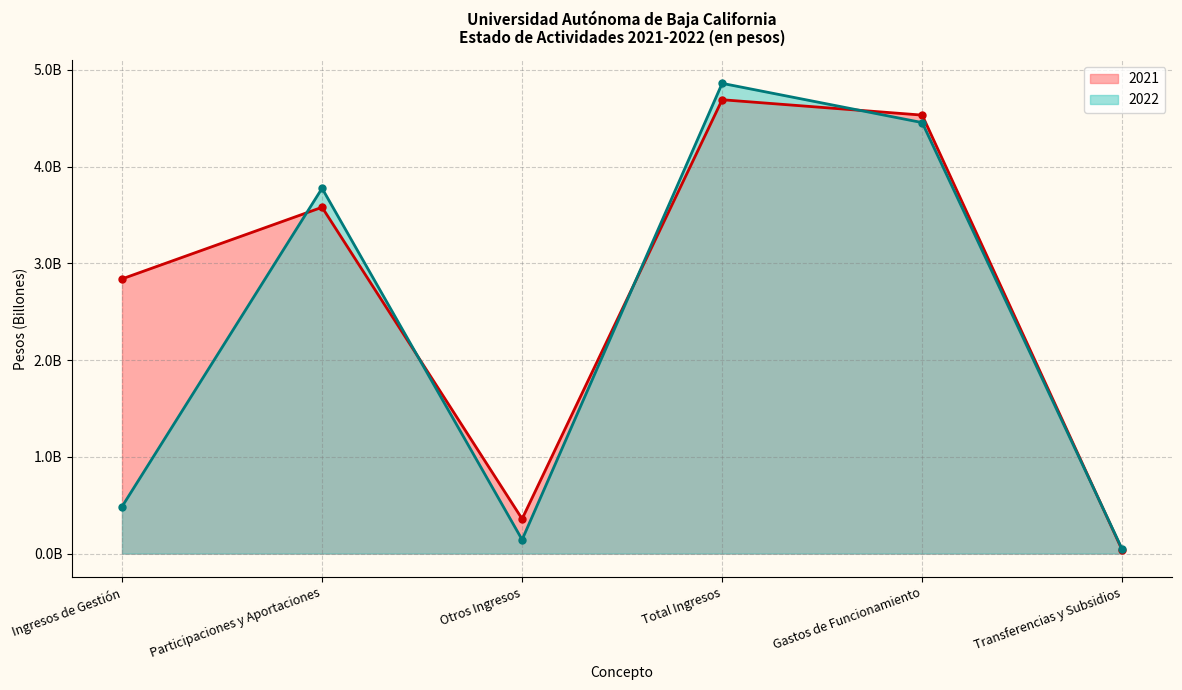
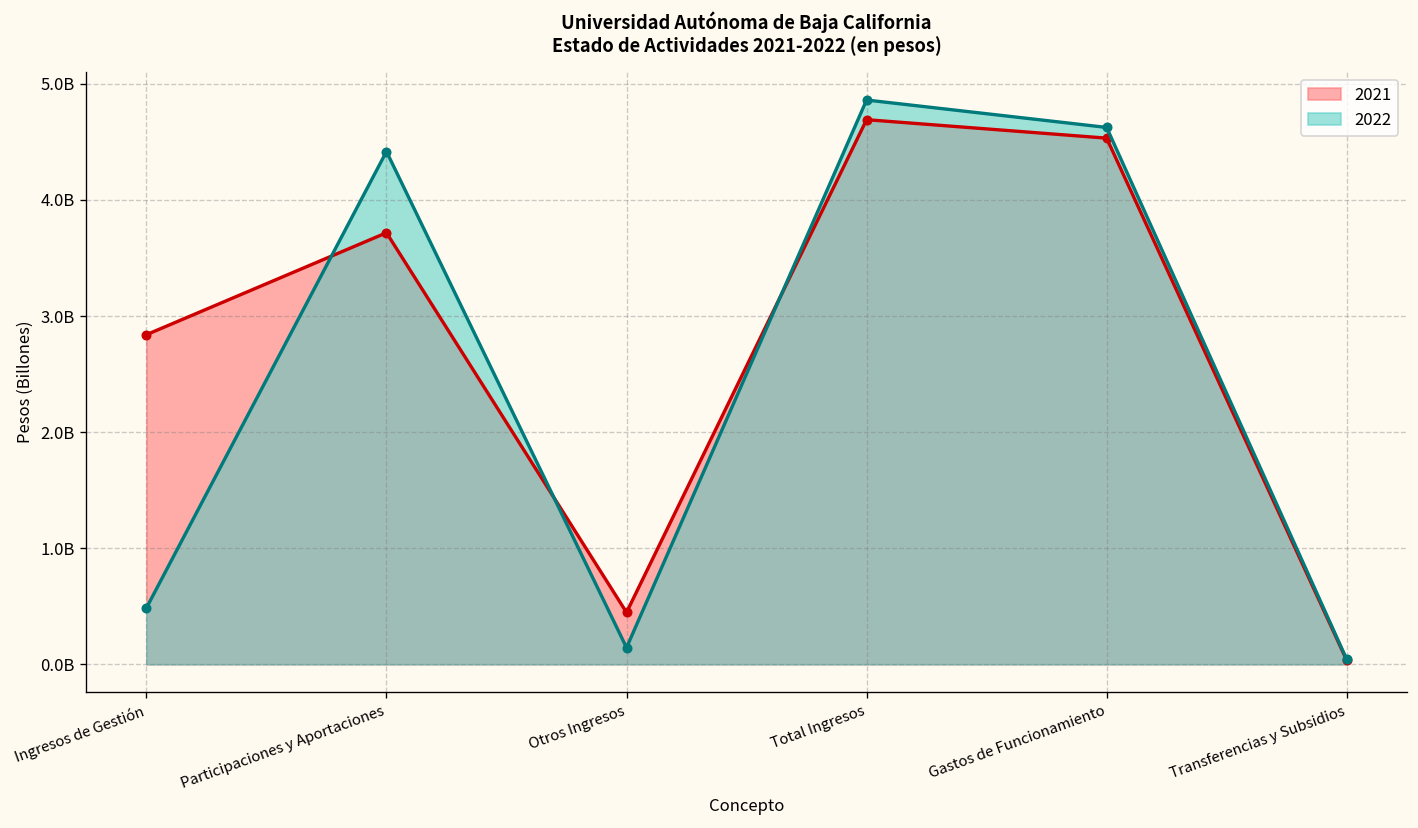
2021, Participaciones y Aportaciones: 3600000000 -> 3700000000
2022, Participaciones y Aportaciones: 3800000000 -> 4400000000
2021, Otros Ingresos: 360000000 -> 450000000
2022, Gastos de Funcionamiento: 4500000000 -> 4600000000
